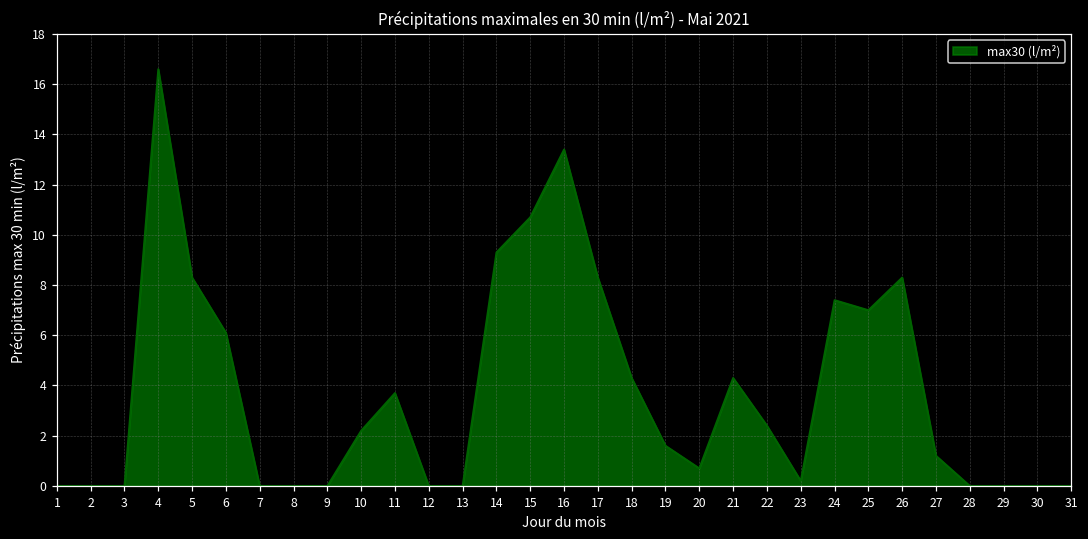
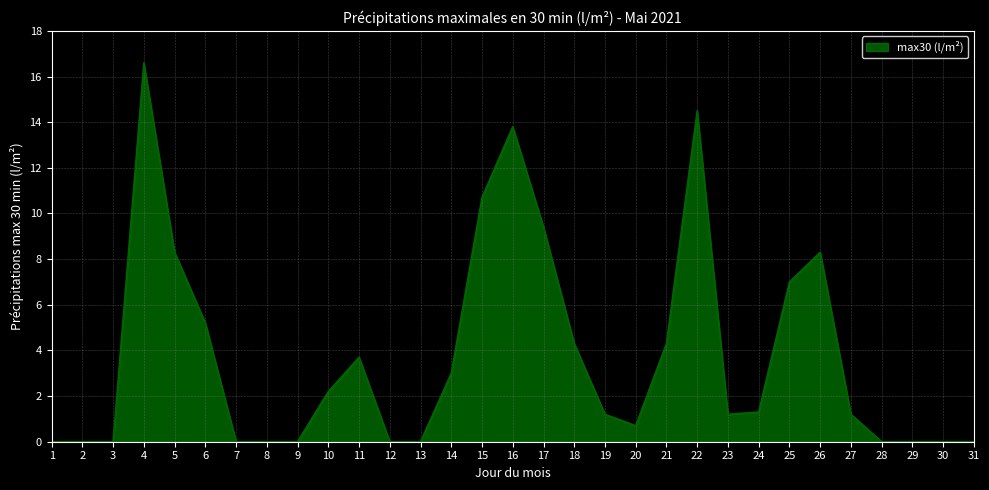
6: 6.1 -> 5.2
14: 9.3 -> 3.0
16: 13.4 -> 13.8
17: 8.3 -> 9.4
19: 1.6 -> 1.2
22: 2.4 -> 14.5
23: 0.2 -> 1.2
24: 7.4 -> 1.3
